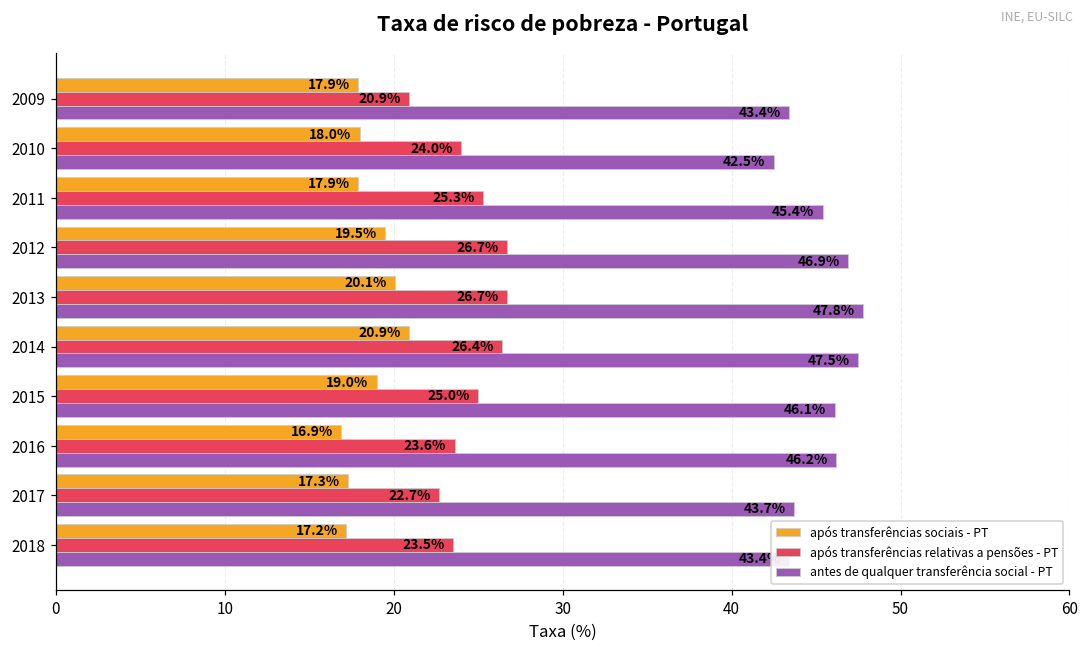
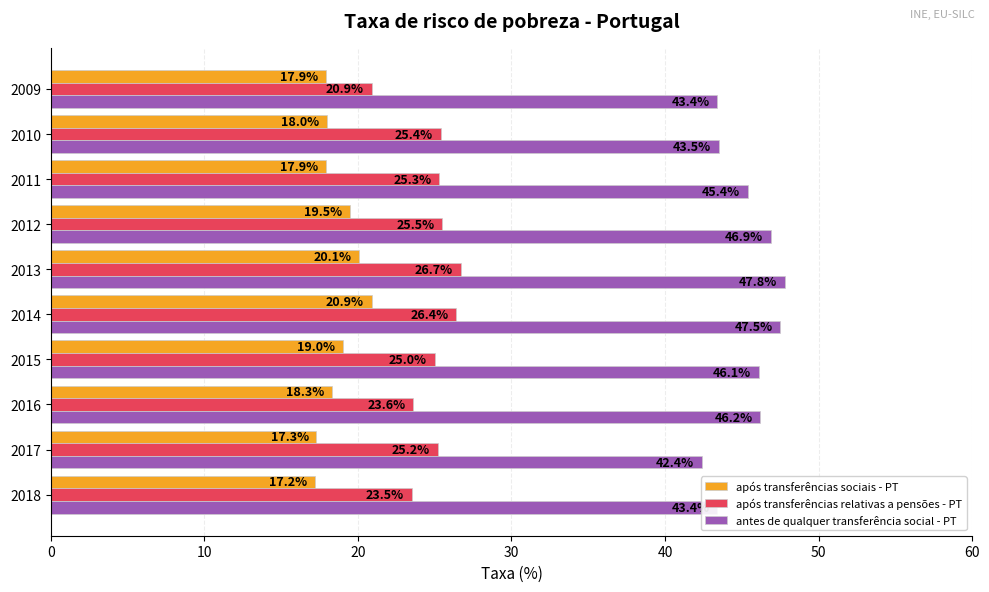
após transferências relativas a pensões - PT, 2010: 24.0% -> 25.4%
antes de qualquer transferência social - PT, 2010: 42.5% -> 43.5%
após transferências relativas a pensões - PT, 2012: 26.7% -> 25.5%
após transferências sociais - PT, 2016: 16.9% -> 18.3%
após transferências relativas a pensões - PT, 2017: 22.7% -> 25.2%
antes de qualquer transferência social - PT, 2017: 43.7% -> 42.4%
